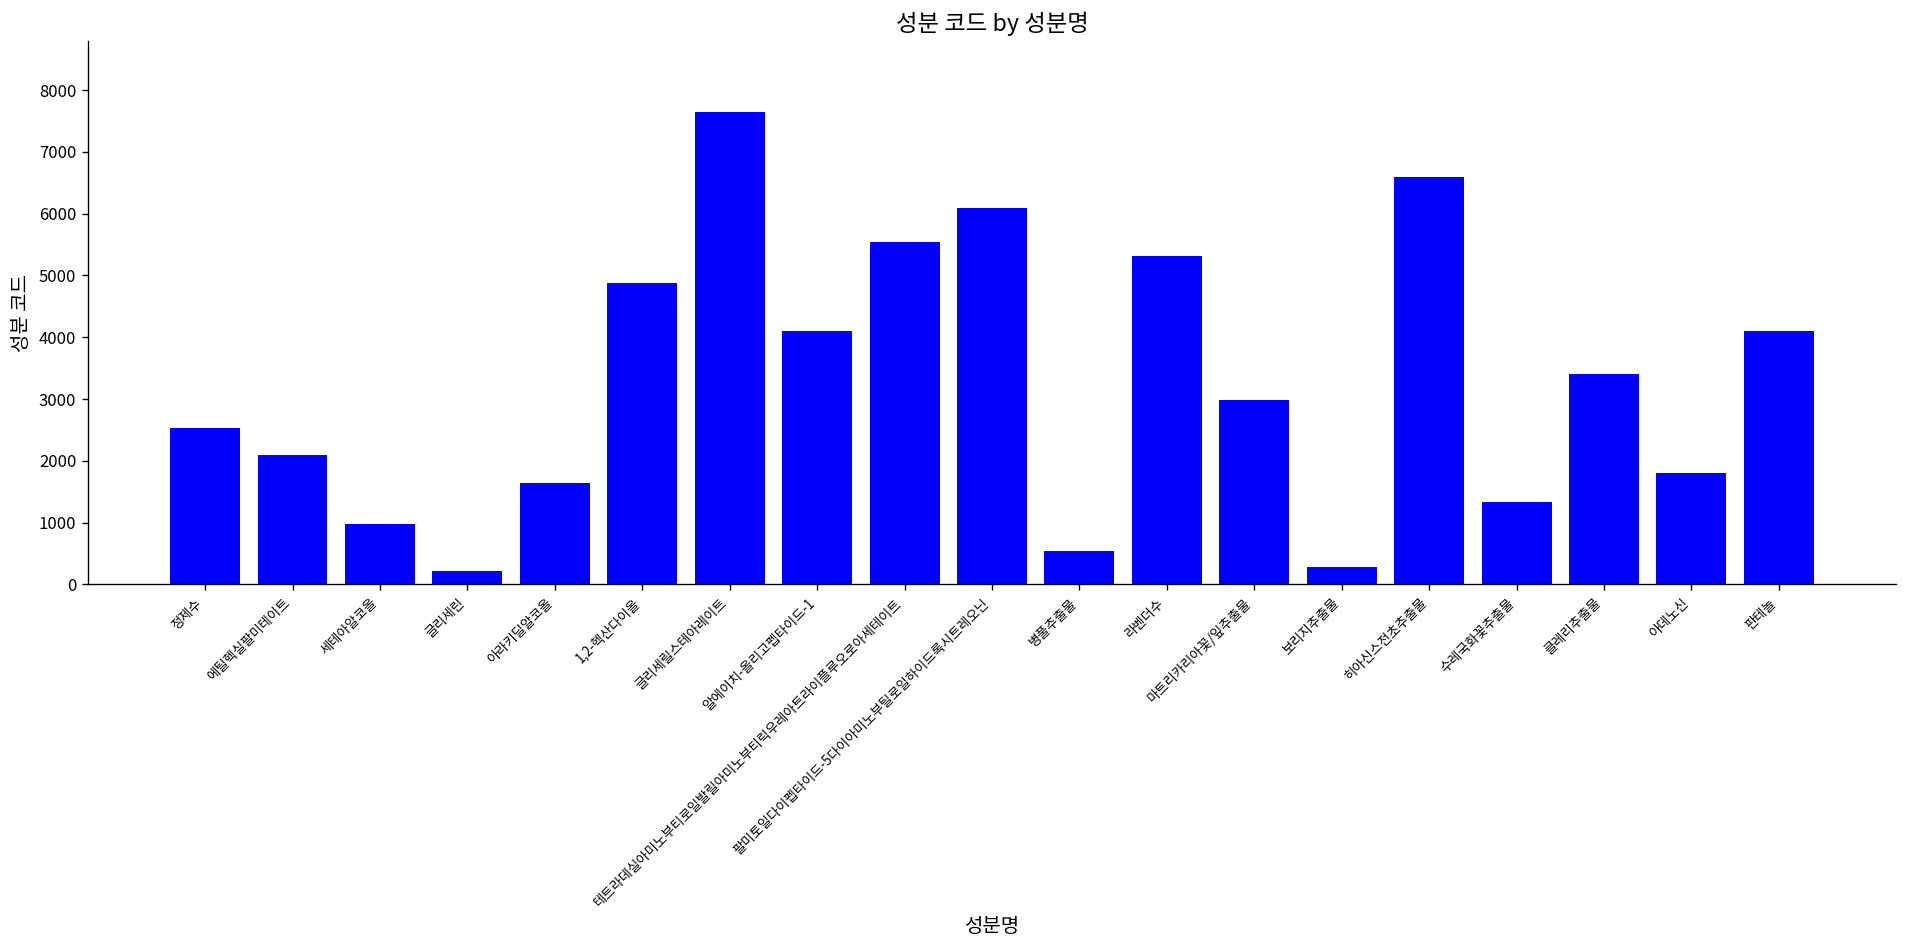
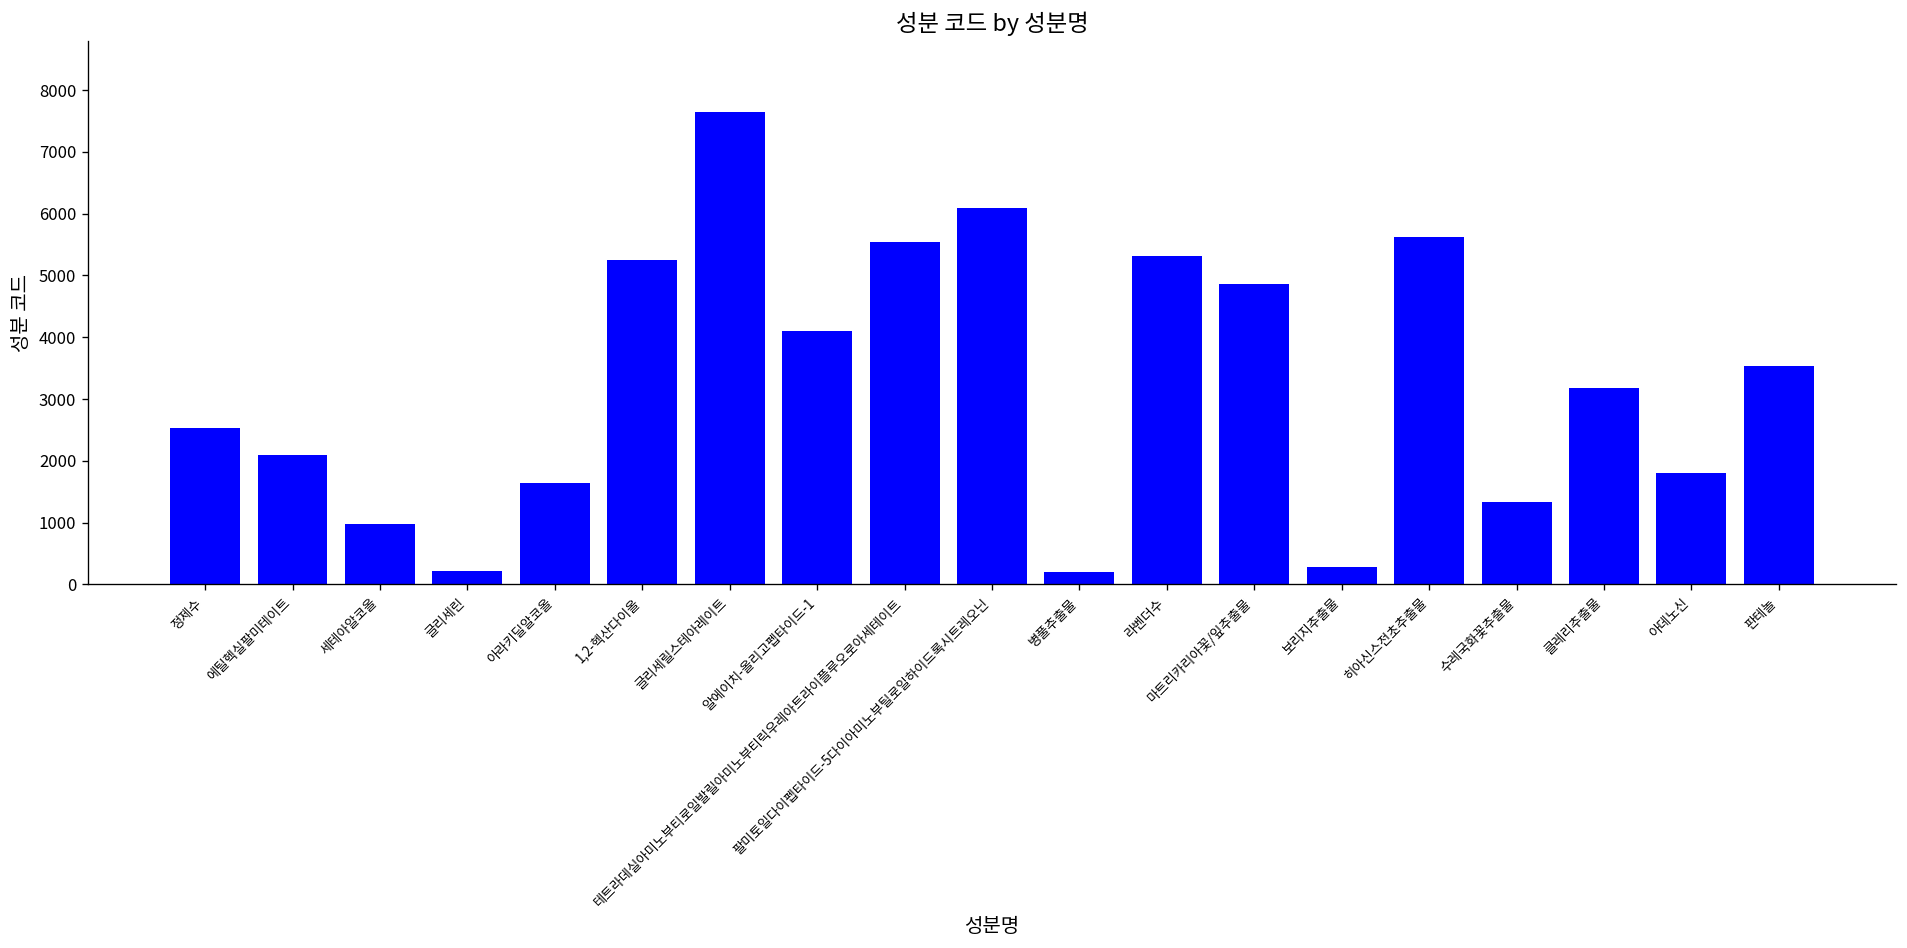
1,2-헥산다이올: 4900 -> 5200
병풀추출물: 500 -> 200
마트리카리아꽃/잎추출물: 3000 -> 4900
히아신스전초추출물: 6600 -> 5600
클레리추출물: 3400 -> 3200
판테놀: 4100 -> 3500
